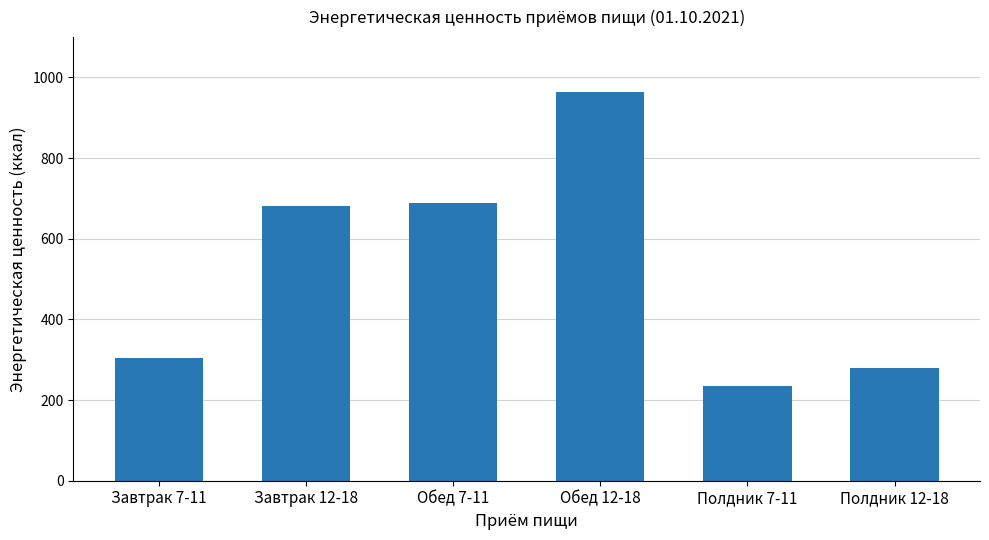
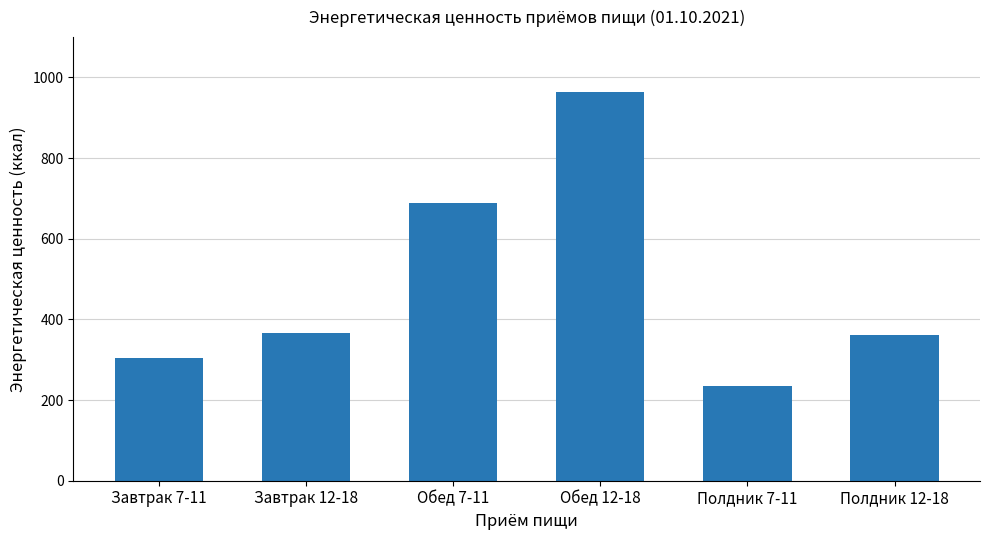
Завтрак 12-18: 680 -> 370
Полдник 12-18: 280 -> 360
